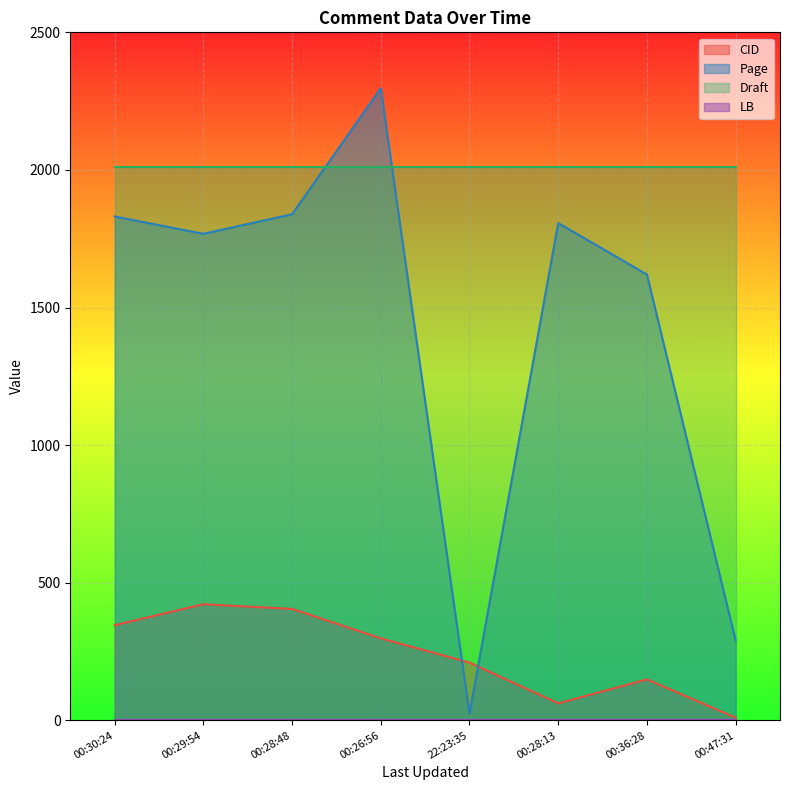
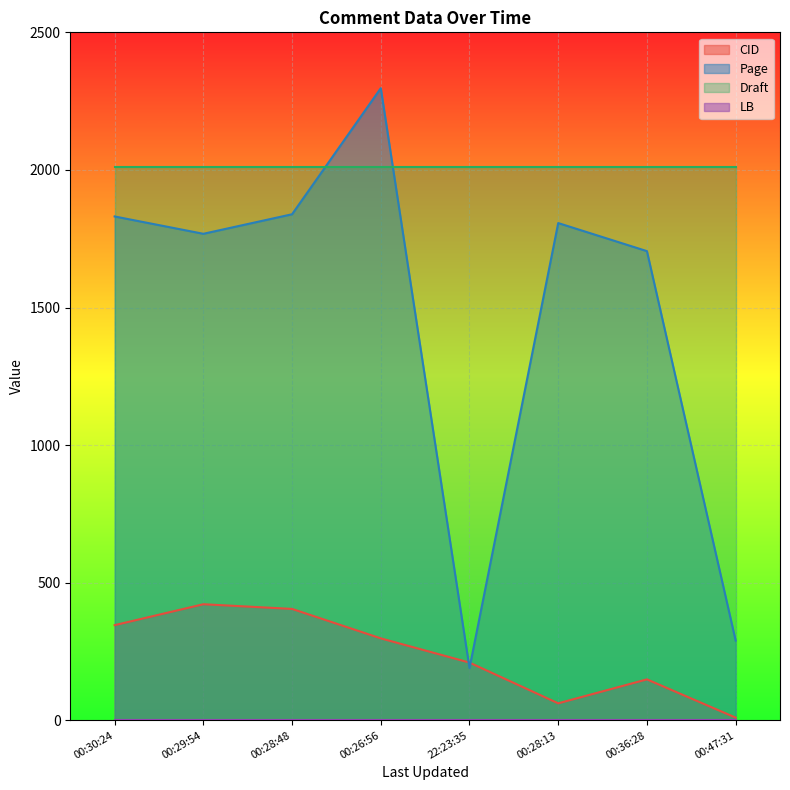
Page, 22:23:35: 20 -> 190
Page, 00:36:28: 1620 -> 1710
